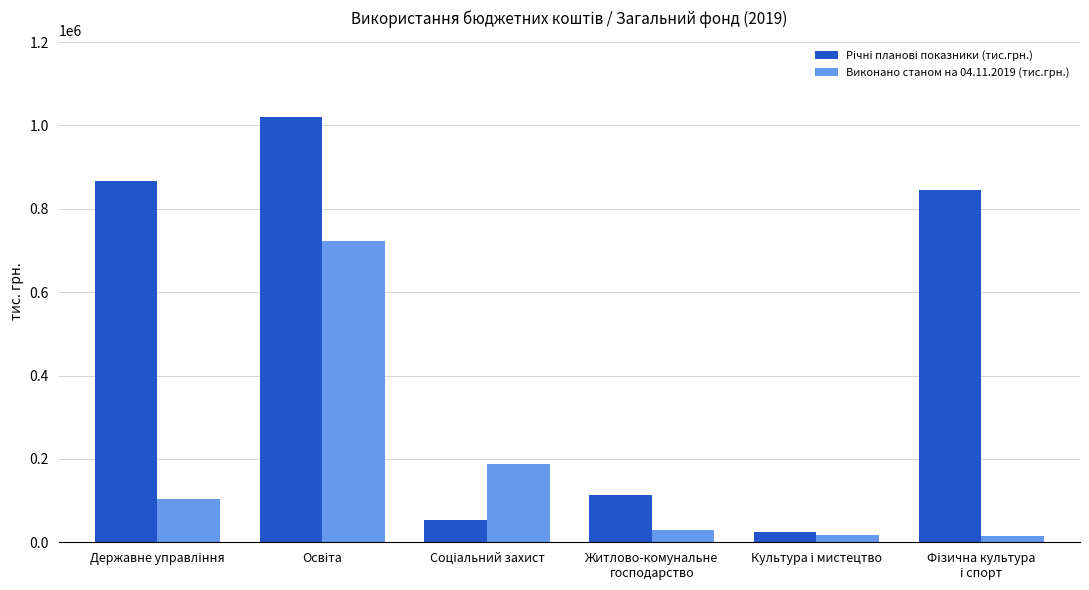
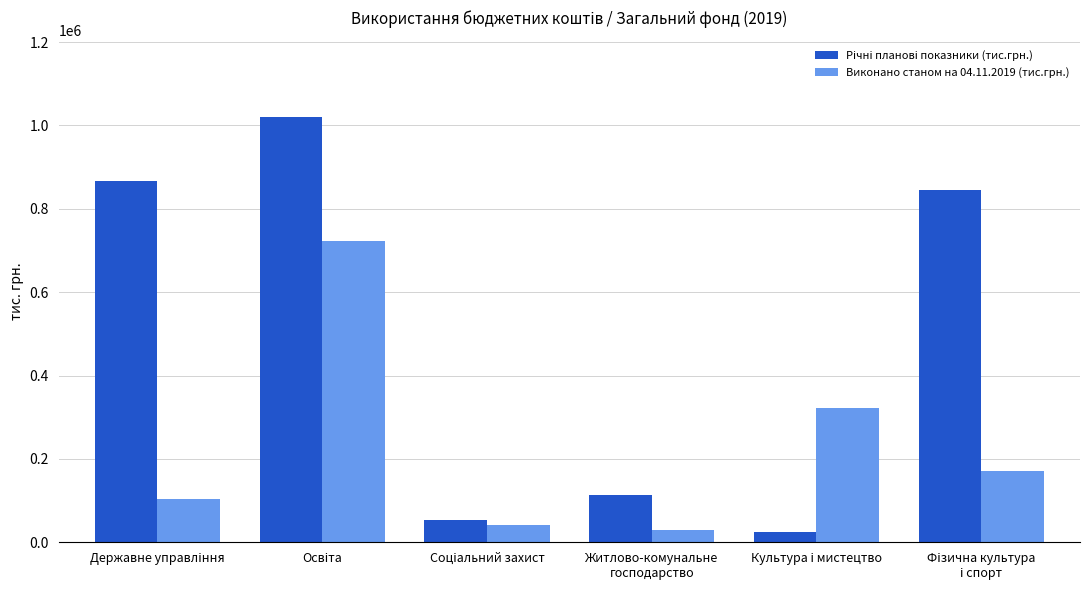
Виконано станом на 04.11.2019 (тис.грн.), Соціальний захист: 190000 -> 40000
Виконано станом на 04.11.2019 (тис.грн.), Культура і мистецтво: 20000 -> 320000
Виконано станом на 04.11.2019 (тис.грн.), Фізична культура і спорт: 10000 -> 170000
